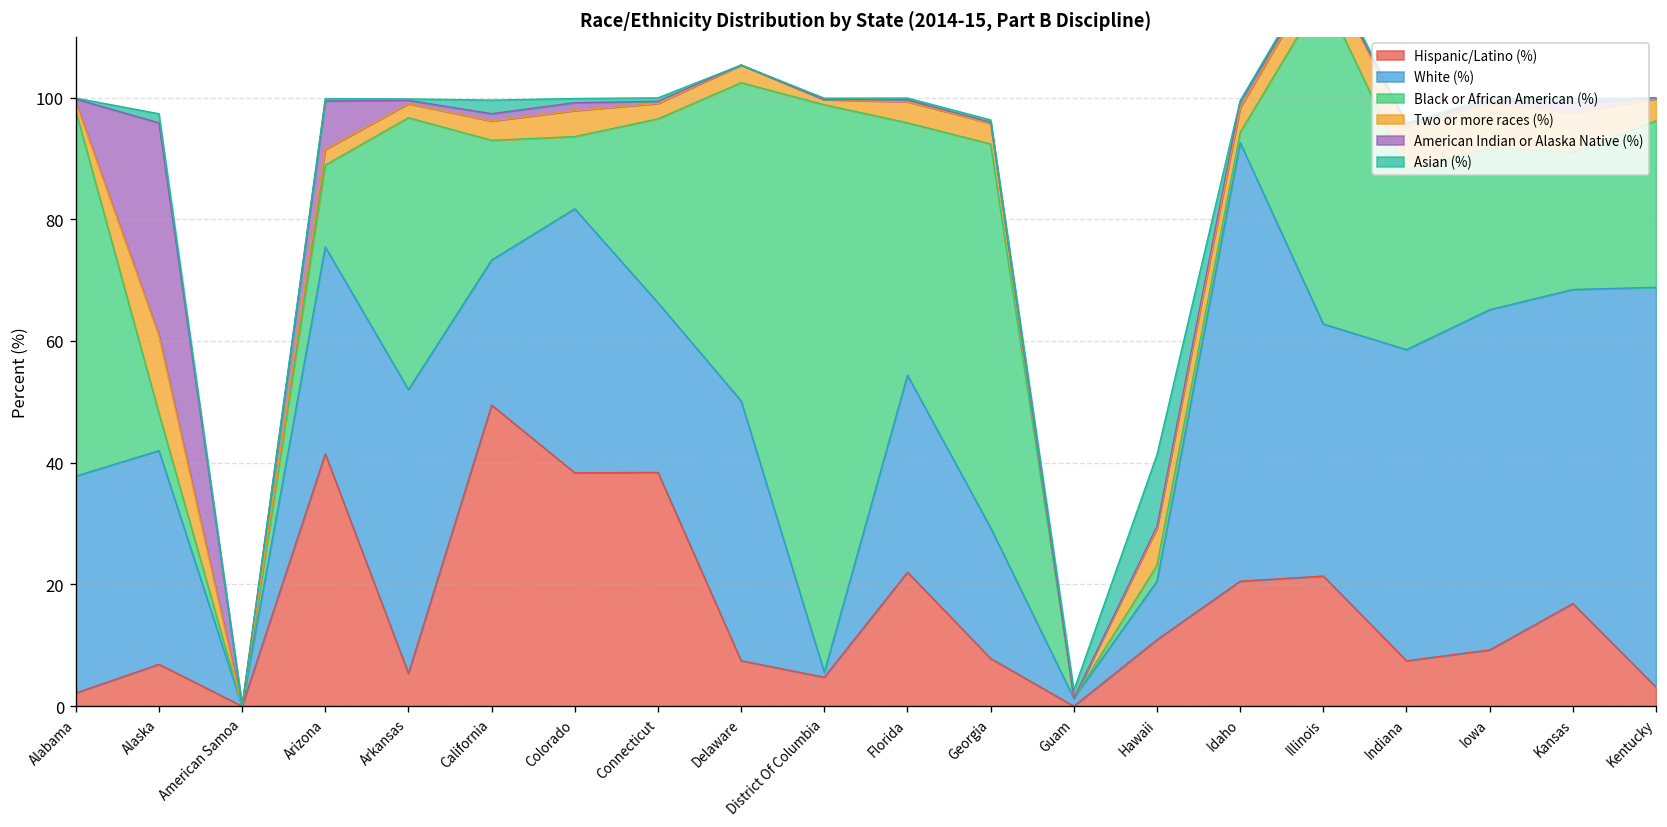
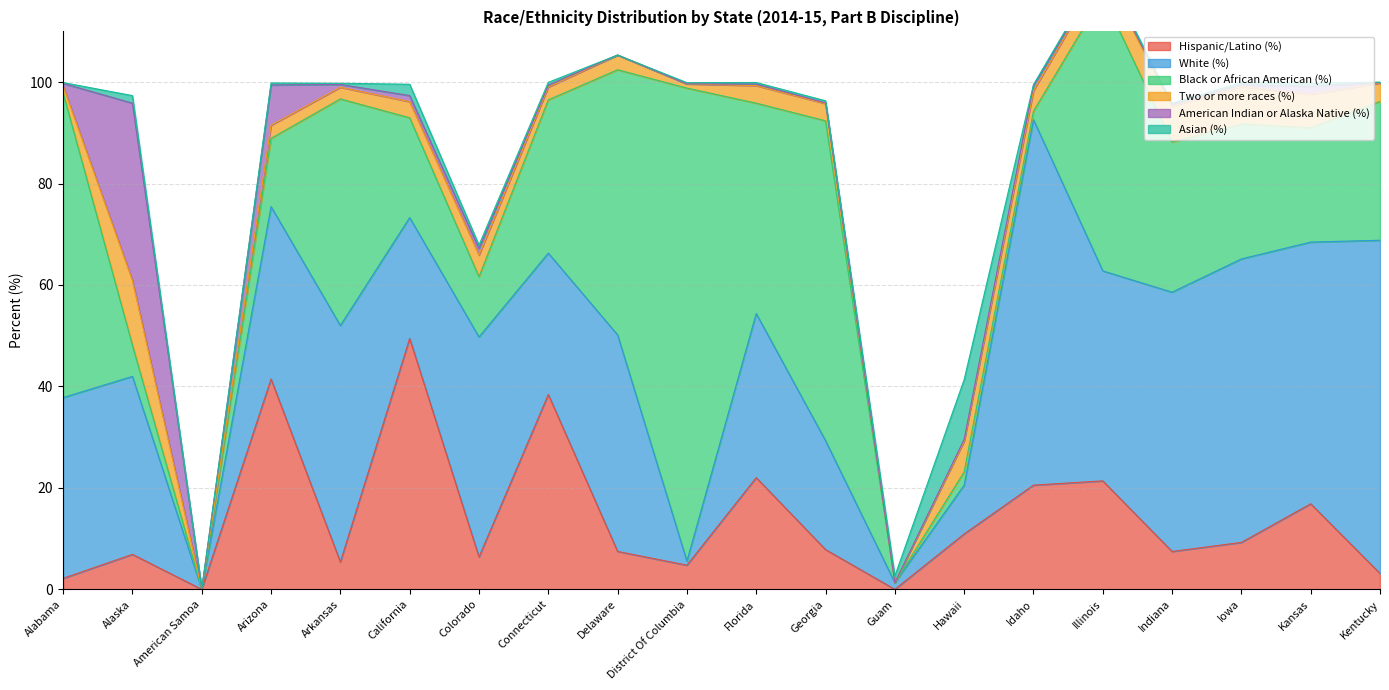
Hispanic/Latino (%), Colorado: 38 -> 6
